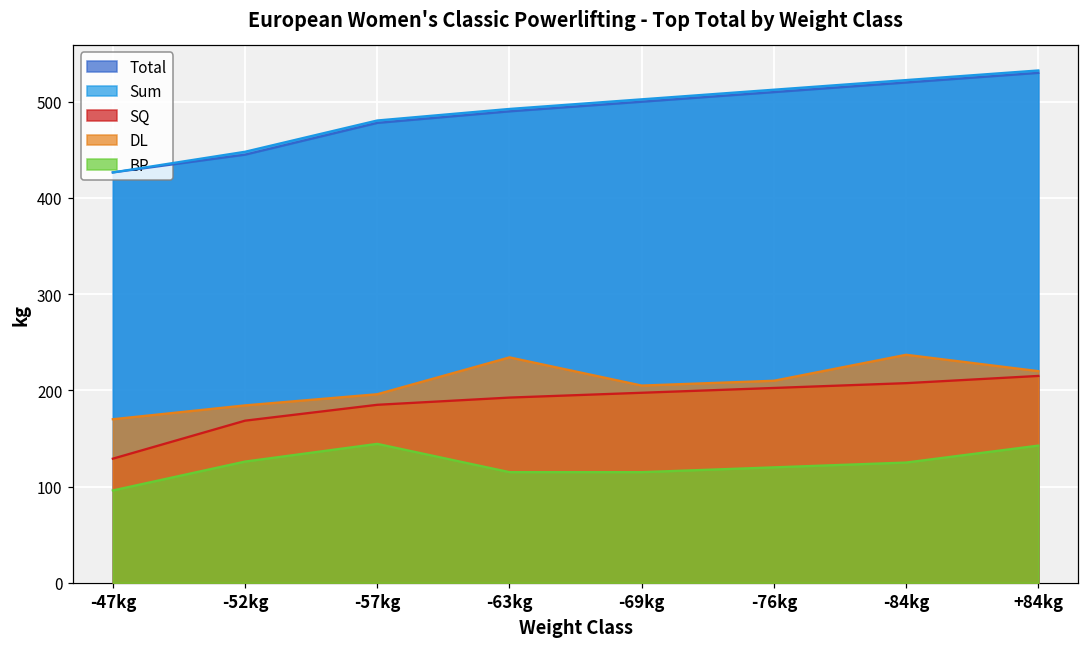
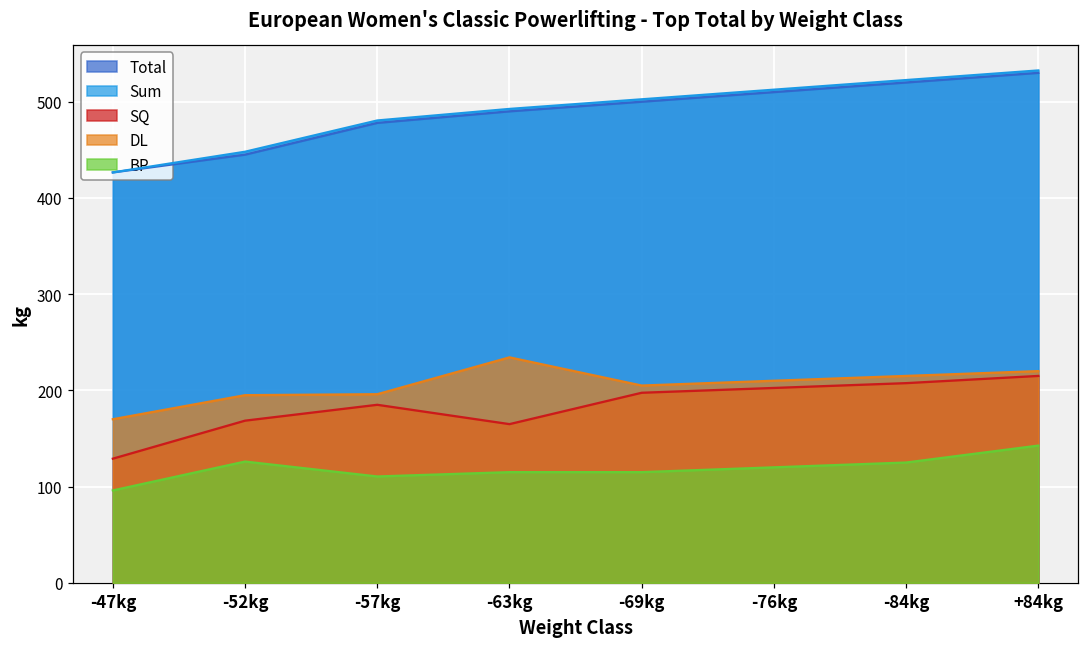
DL, -52kg: 180 -> 200
BP, -57kg: 140 -> 110
SQ, -63kg: 190 -> 160
DL, -84kg: 240 -> 220
